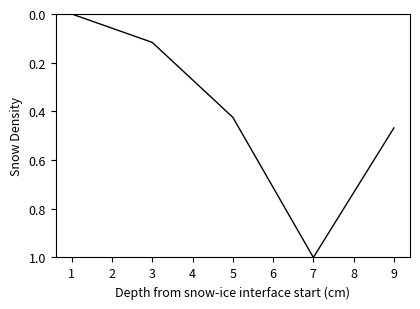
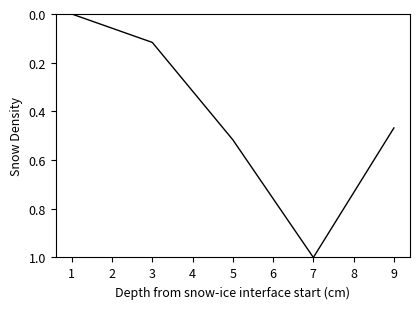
5: 0.42 -> 0.52
